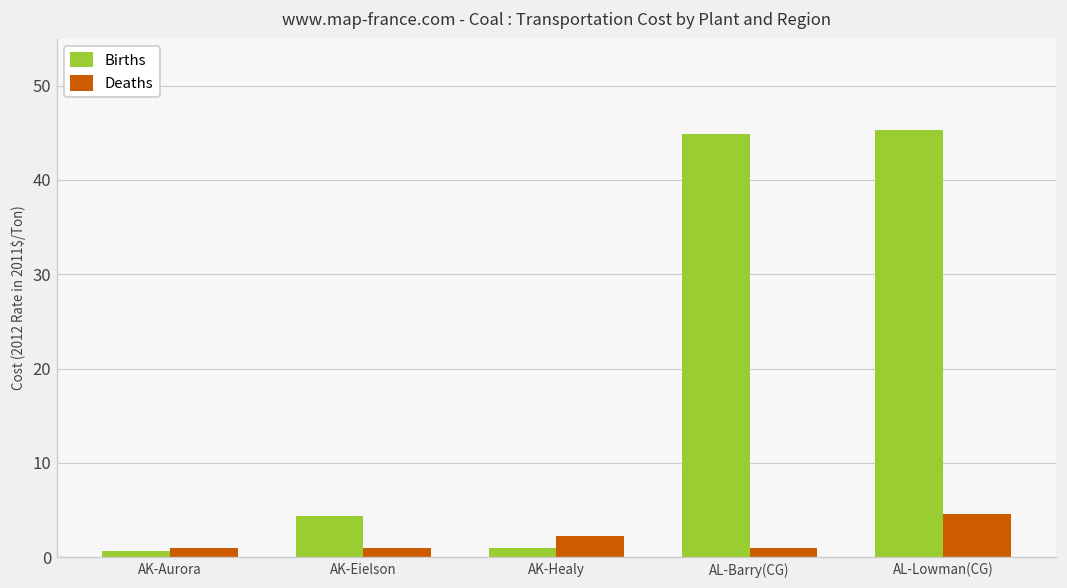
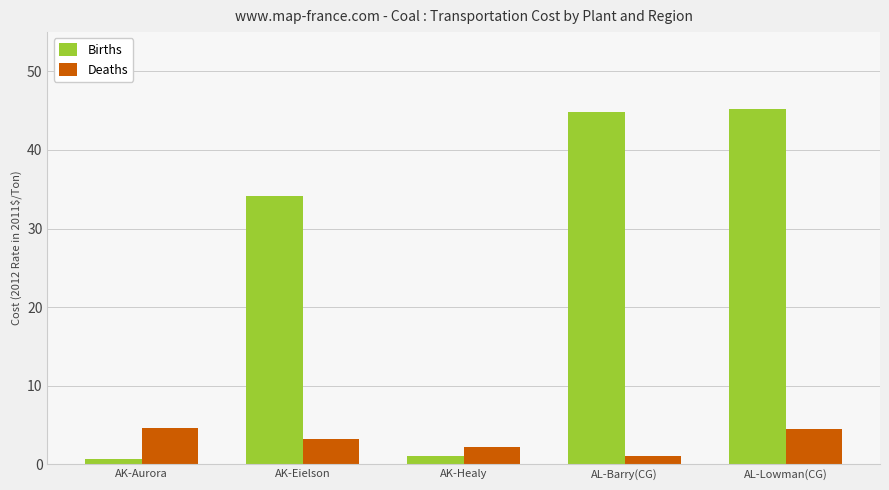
Deaths, AK-Aurora: 1 -> 5
Births, AK-Eielson: 4 -> 34
Deaths, AK-Eielson: 1 -> 3
